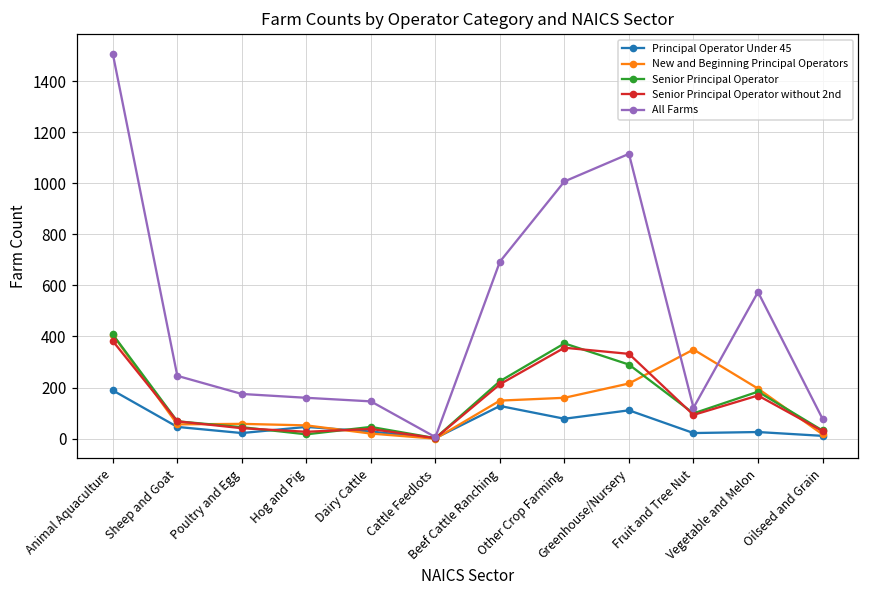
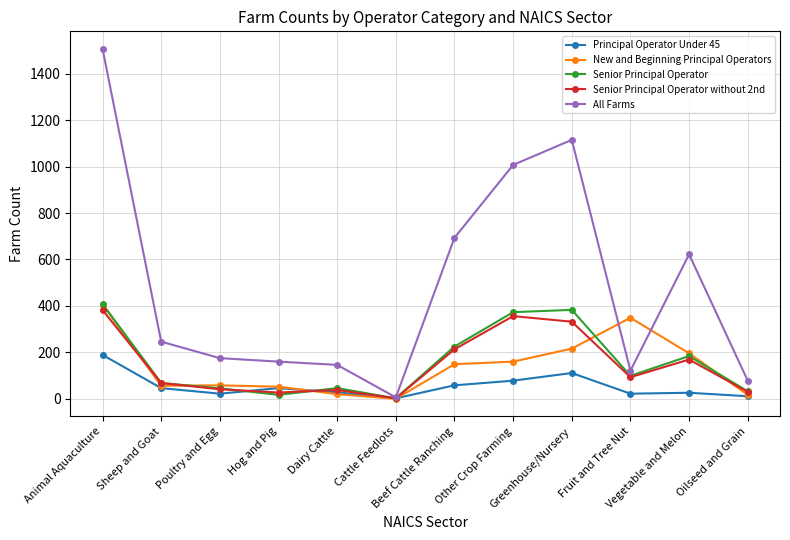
Principal Operator Under 45, Beef Cattle Ranching: 130 -> 60
Senior Principal Operator, Greenhouse/Nursery: 290 -> 380
All Farms, Vegetable and Melon: 570 -> 620
